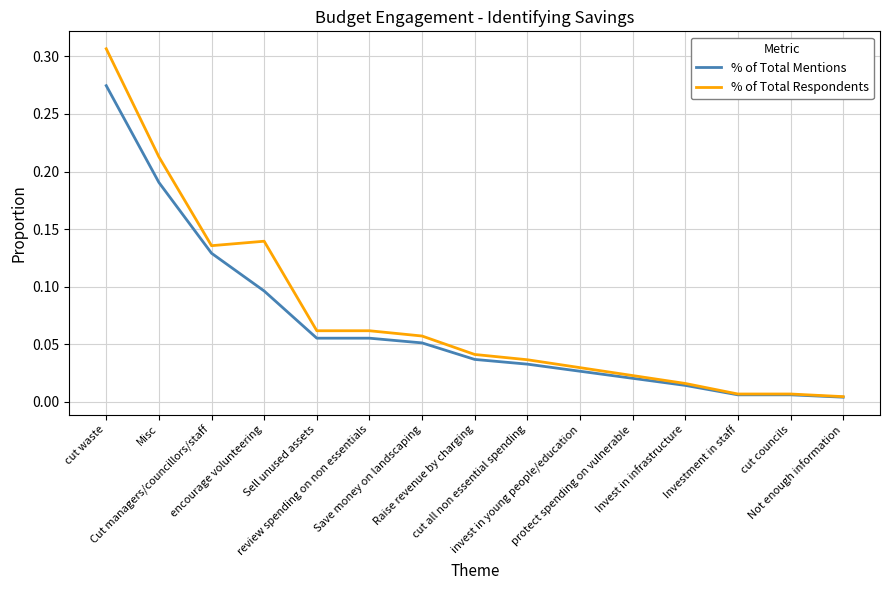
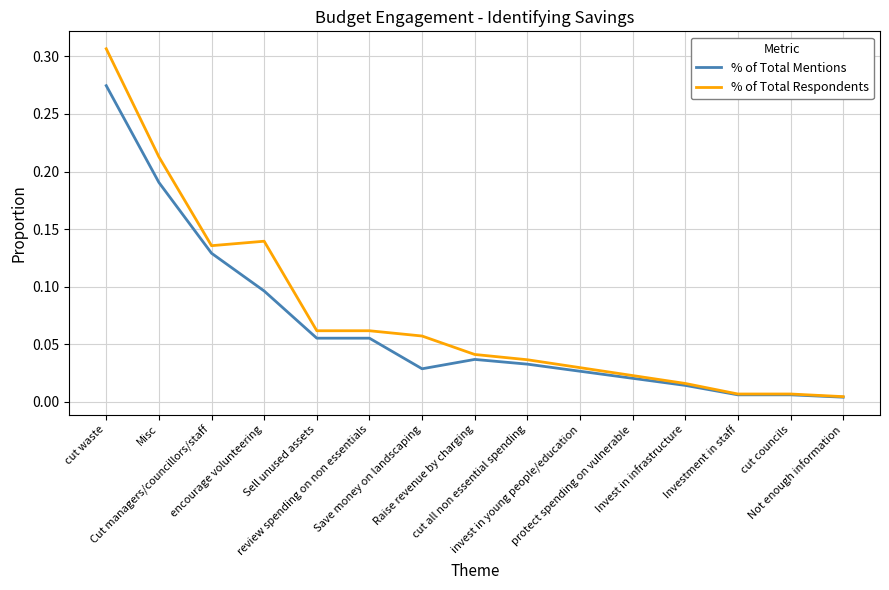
% of Total Mentions, Save money on landscaping: 0.051 -> 0.029
